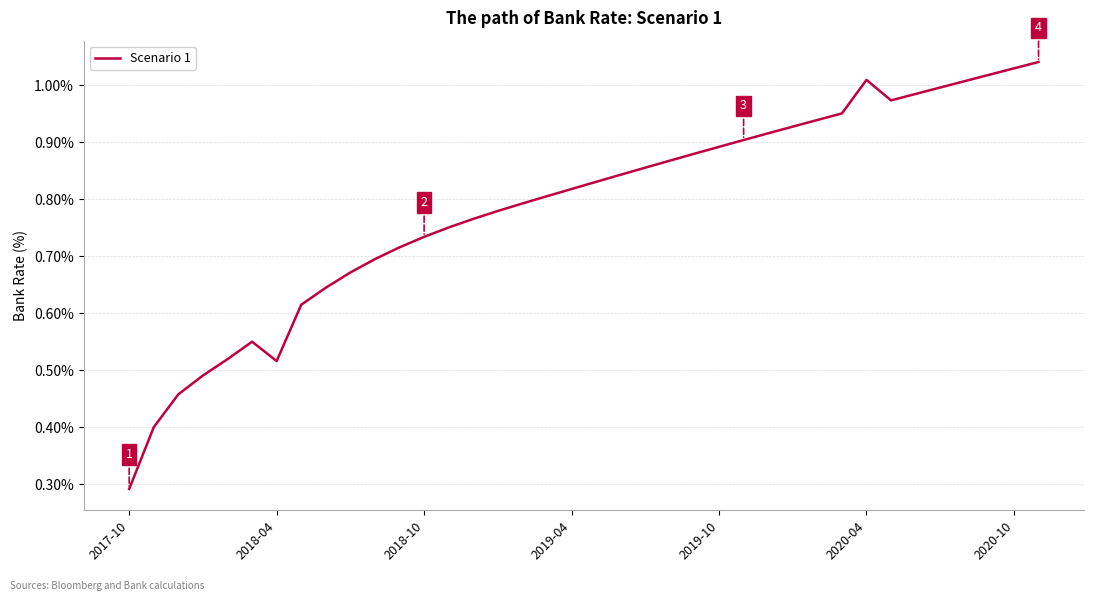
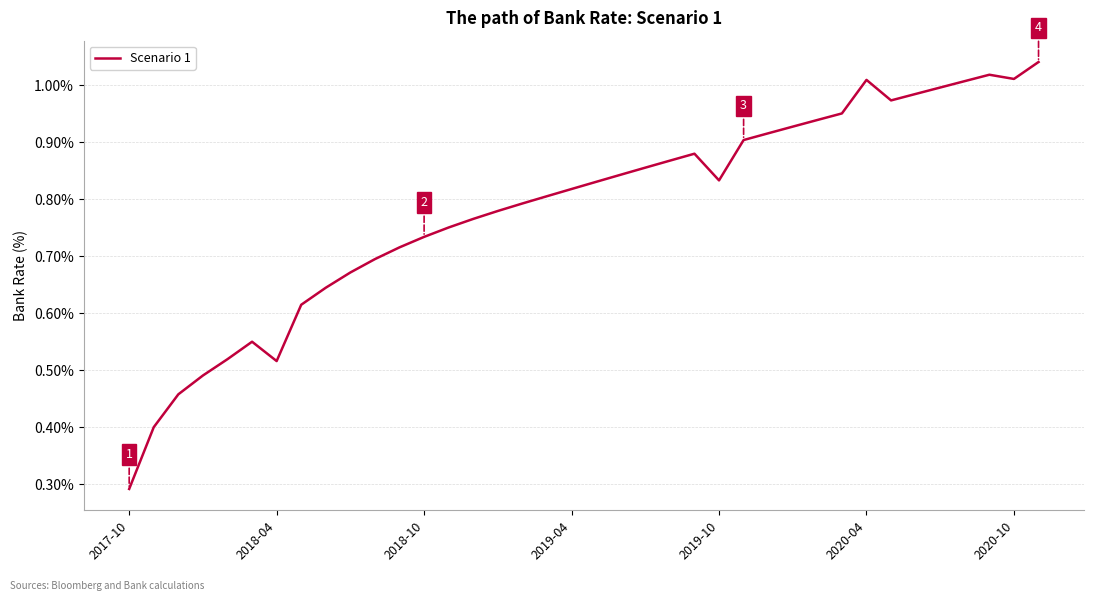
2019-10: 0.89% -> 0.83%
2020-10: 1.03% -> 1.01%
